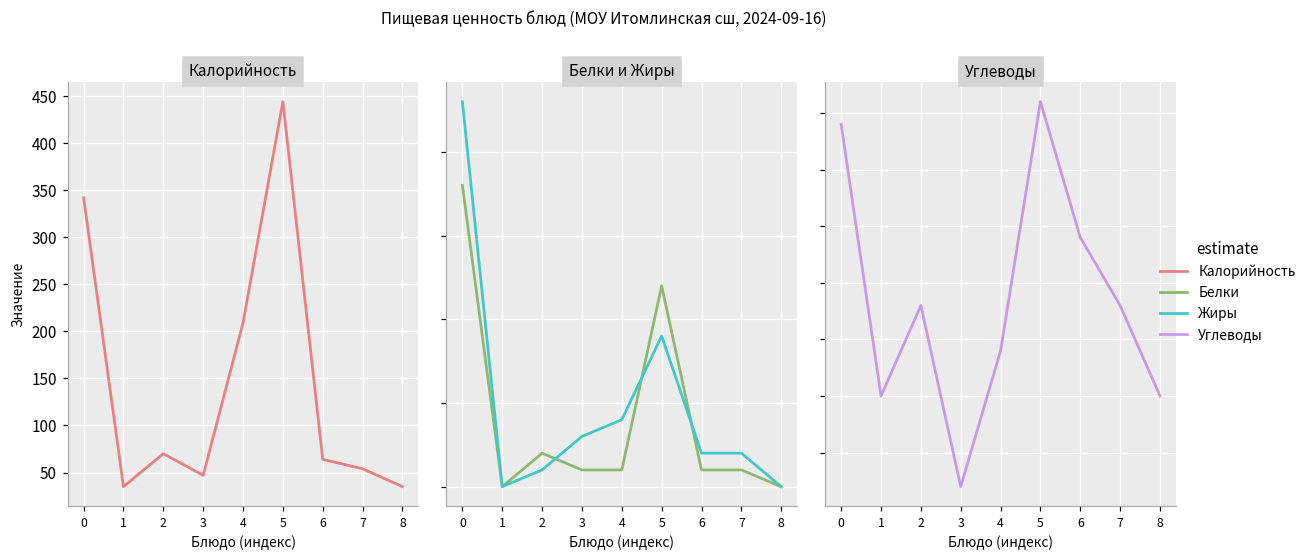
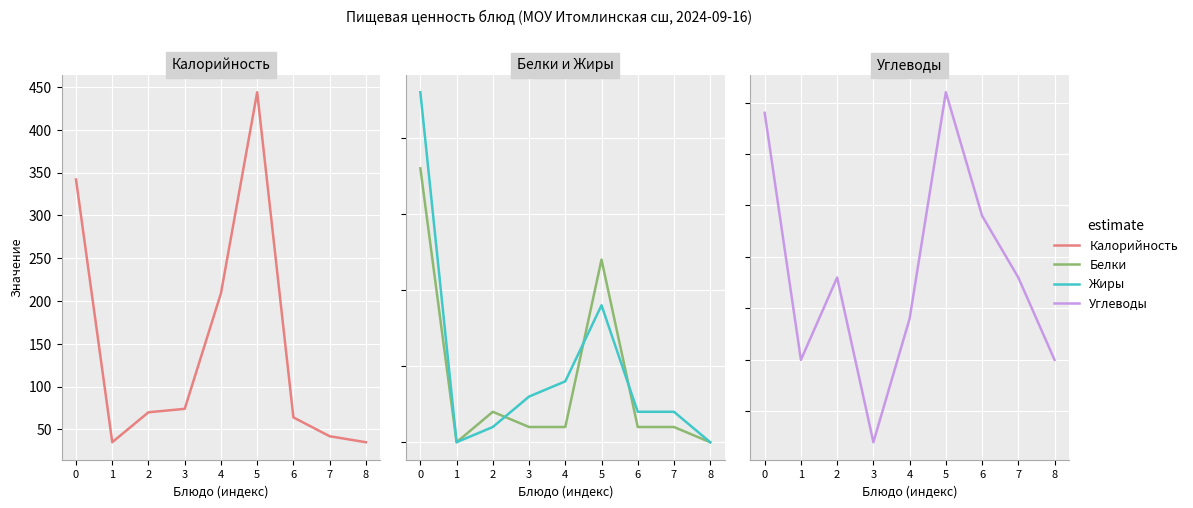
Калорийность, 3: 50 -> 70
Калорийность, 7: 50 -> 40
